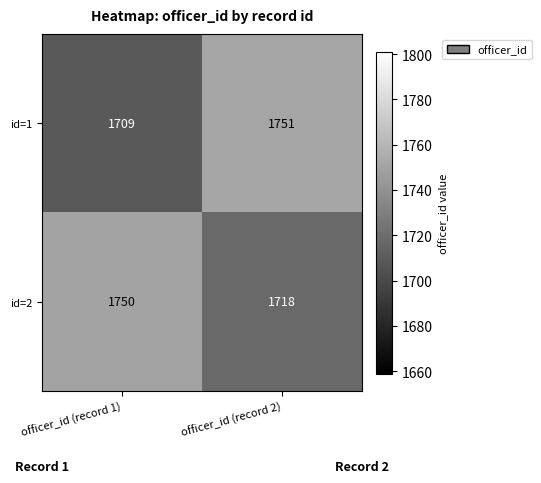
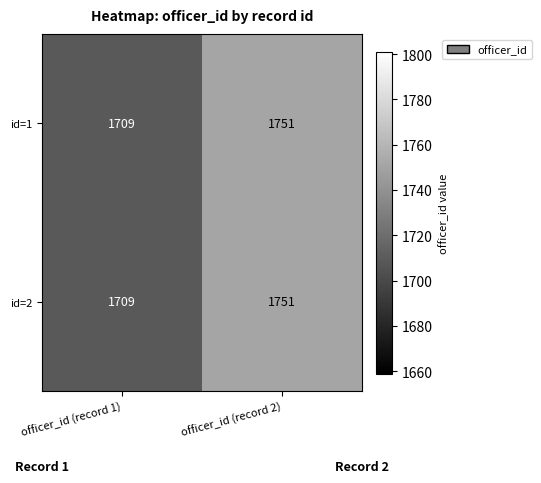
id=2, officer_id (record 1): 1750 -> 1709
id=2, officer_id (record 2): 1718 -> 1751
